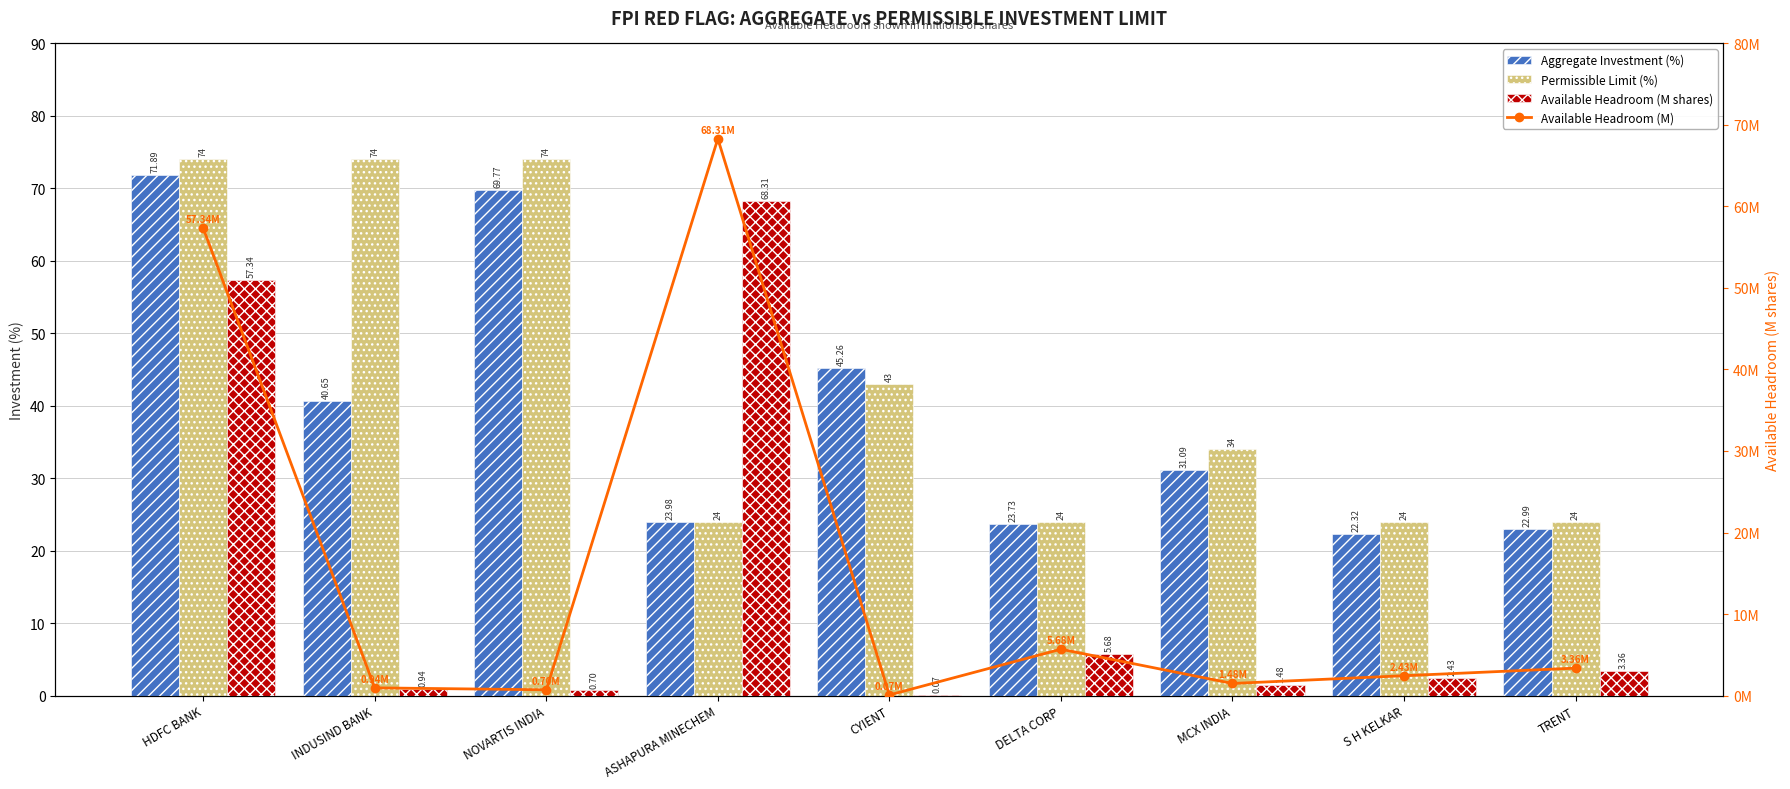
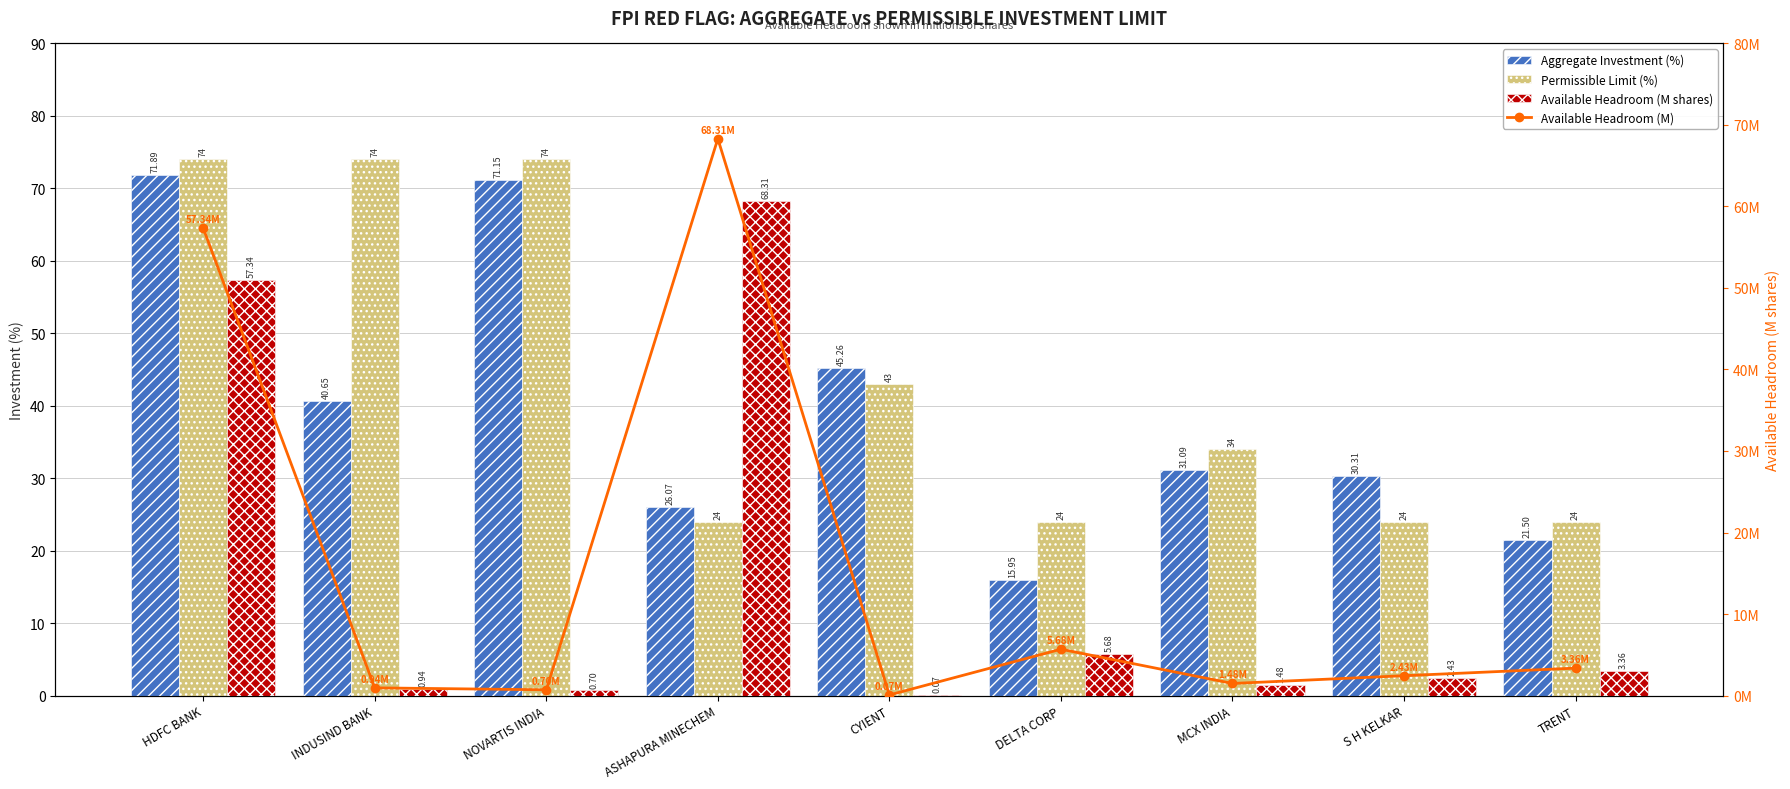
Aggregate Investment (%), NOVARTIS INDIA: 69.77 -> 71.15
Aggregate Investment (%), ASHAPURA MINECHEM: 23.98 -> 26.07
Aggregate Investment (%), DELTA CORP: 23.73 -> 15.95
Aggregate Investment (%), S H KELKAR: 22.32 -> 30.31
Aggregate Investment (%), TRENT: 22.99 -> 21.50
